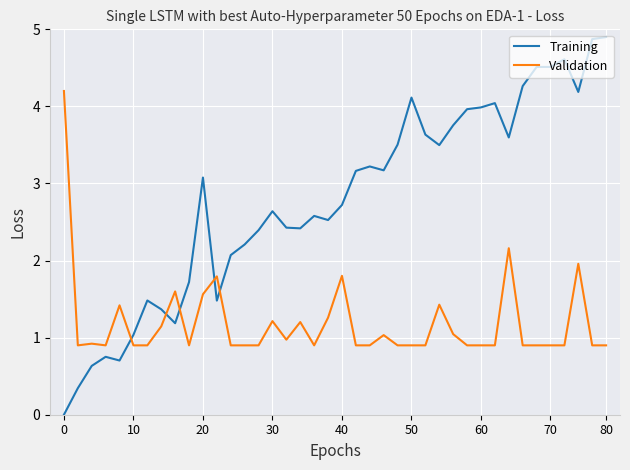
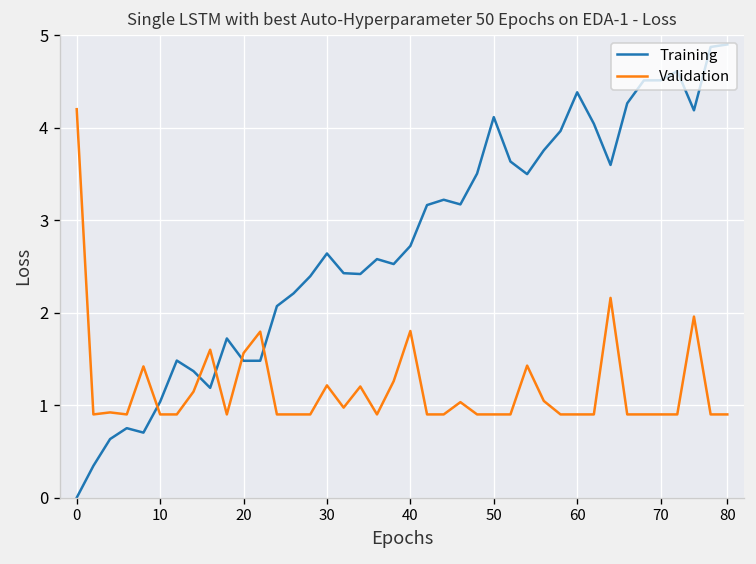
Training, 20: 3.1 -> 1.5
Training, 60: 4.0 -> 4.4
